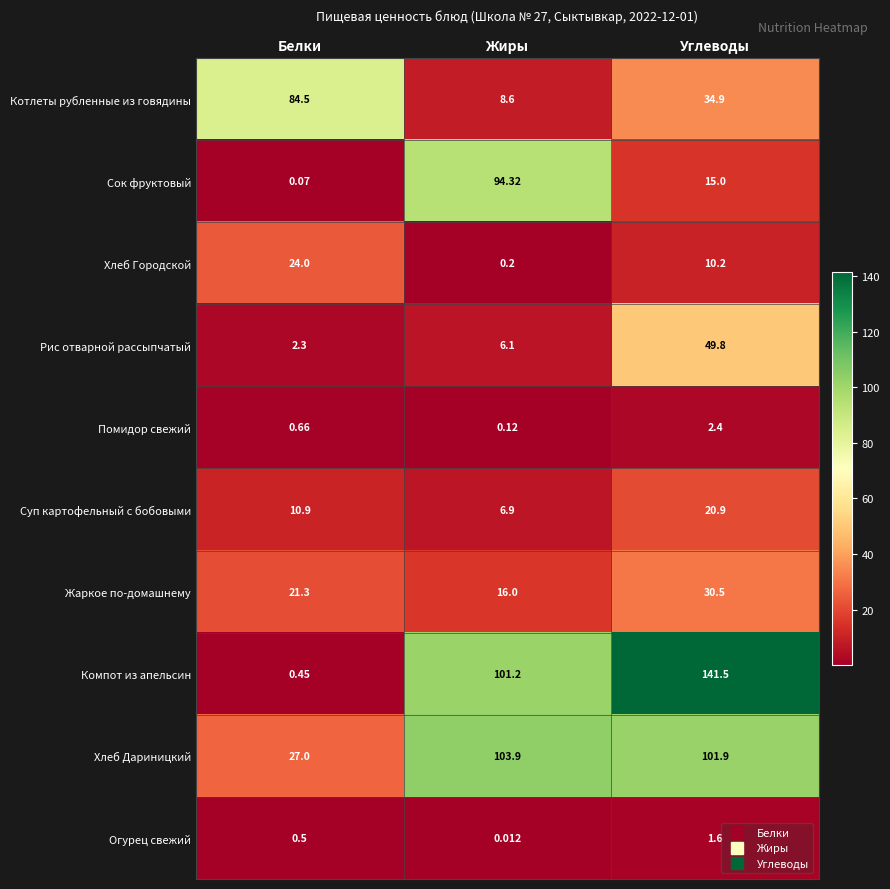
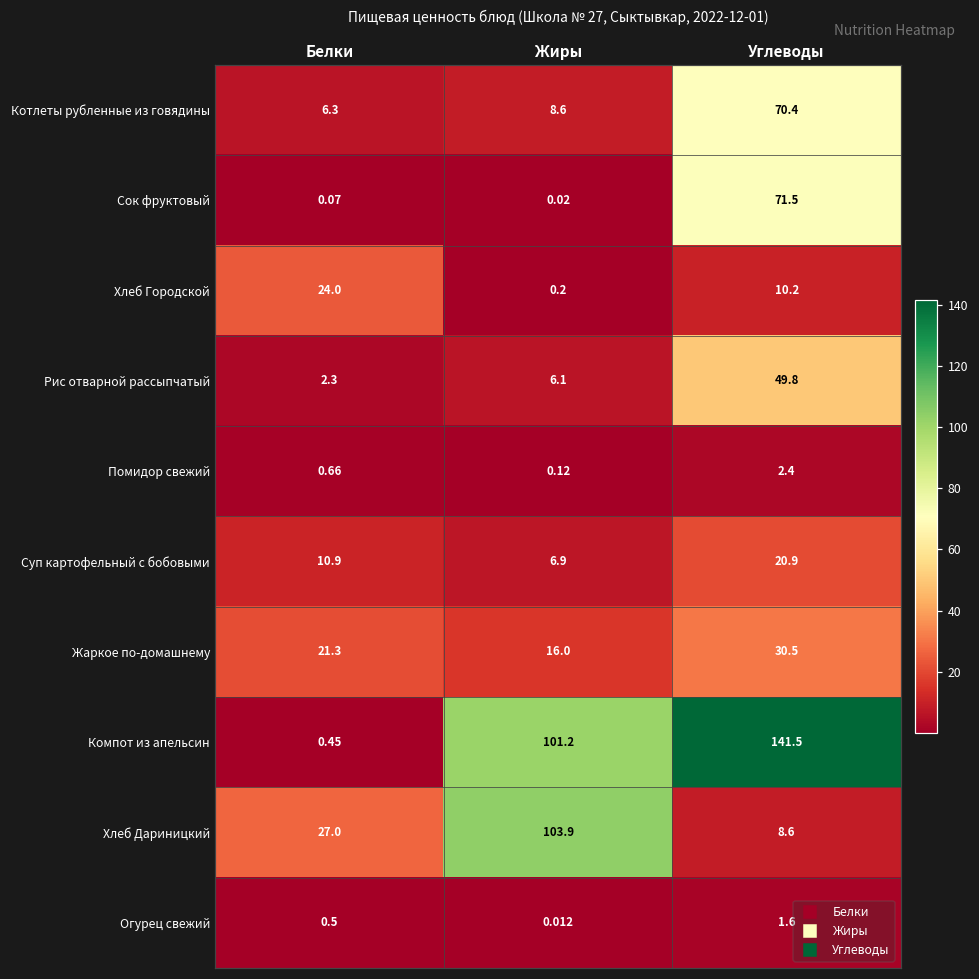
Котлеты рубленные из говядины, Белки: 84.5 -> 6.3
Котлеты рубленные из говядины, Углеводы: 34.9 -> 70.4
Сок фруктовый, Жиры: 94.32 -> 0.02
Сок фруктовый, Углеводы: 15.0 -> 71.5
Хлеб Дариницкий, Углеводы: 101.9 -> 8.6
